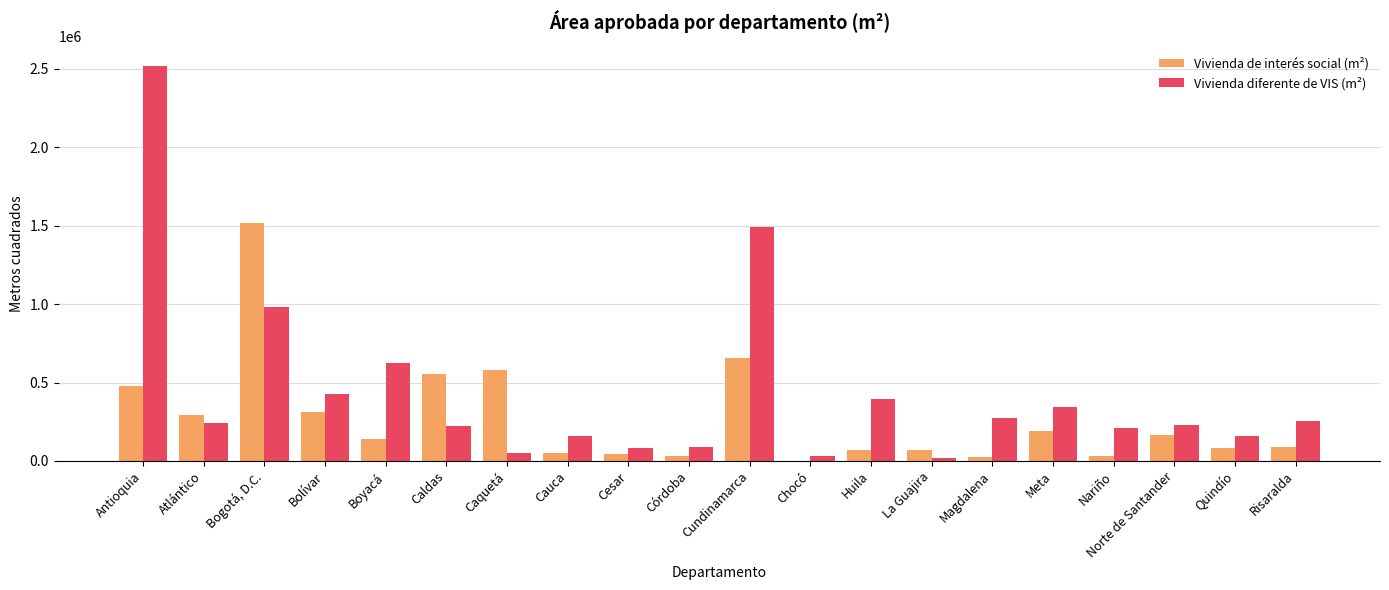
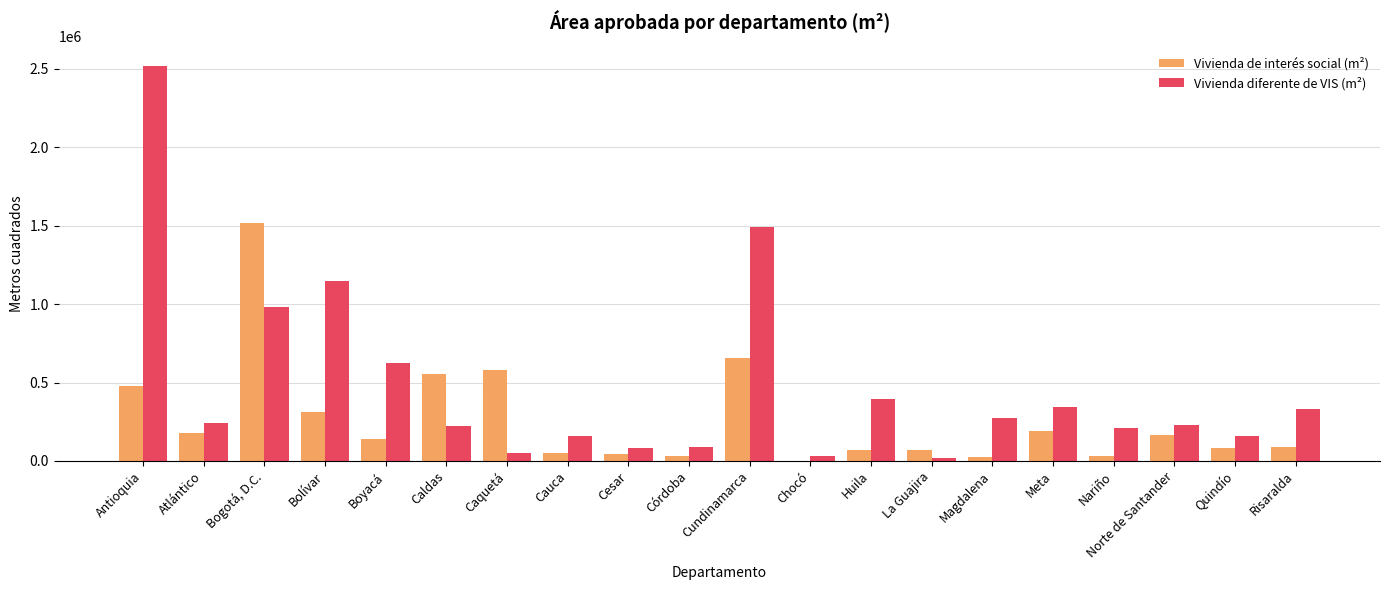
Vivienda de interés social (m²), Atlántico: 290000 -> 180000
Vivienda diferente de VIS (m²), Bolívar: 420000 -> 1150000
Vivienda diferente de VIS (m²), Risaralda: 250000 -> 330000
